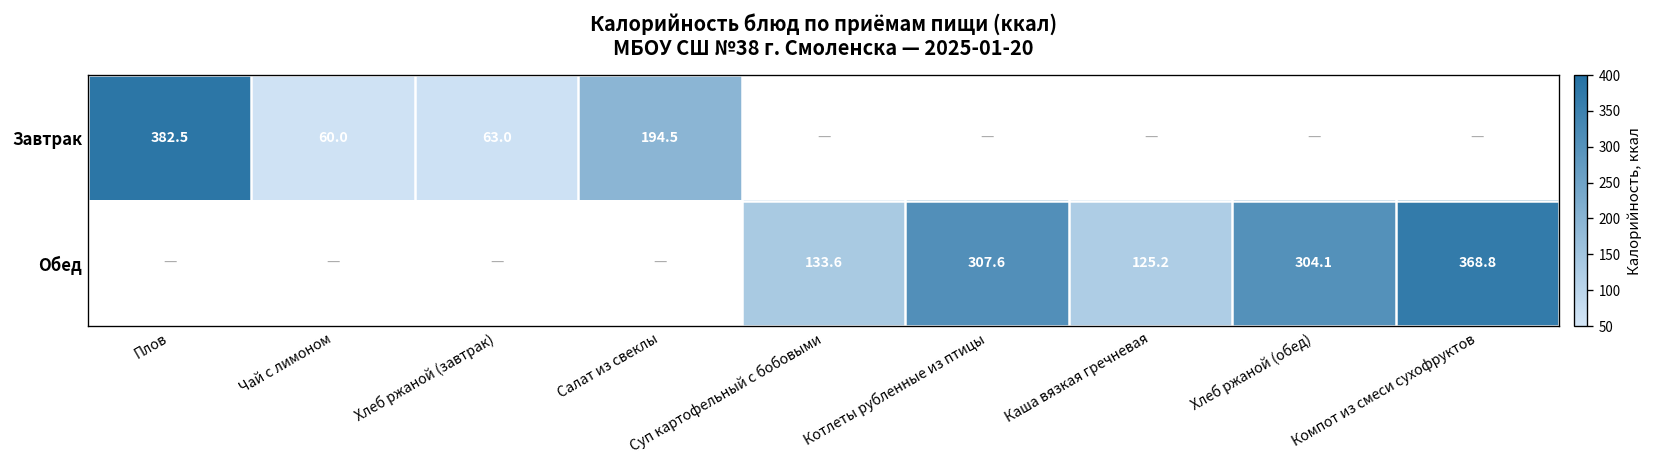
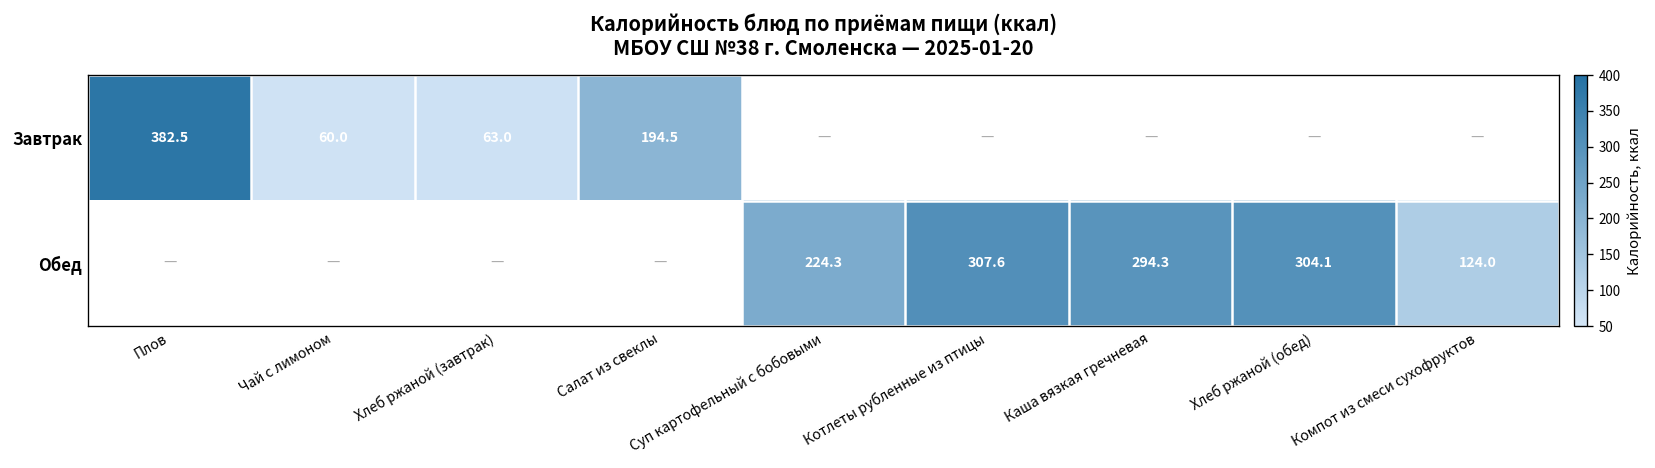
Обед, Суп картофельный с бобовыми: 133.6 -> 224.3
Обед, Каша вязкая гречневая: 125.2 -> 294.3
Обед, Компот из смеси сухофруктов: 368.8 -> 124.0
